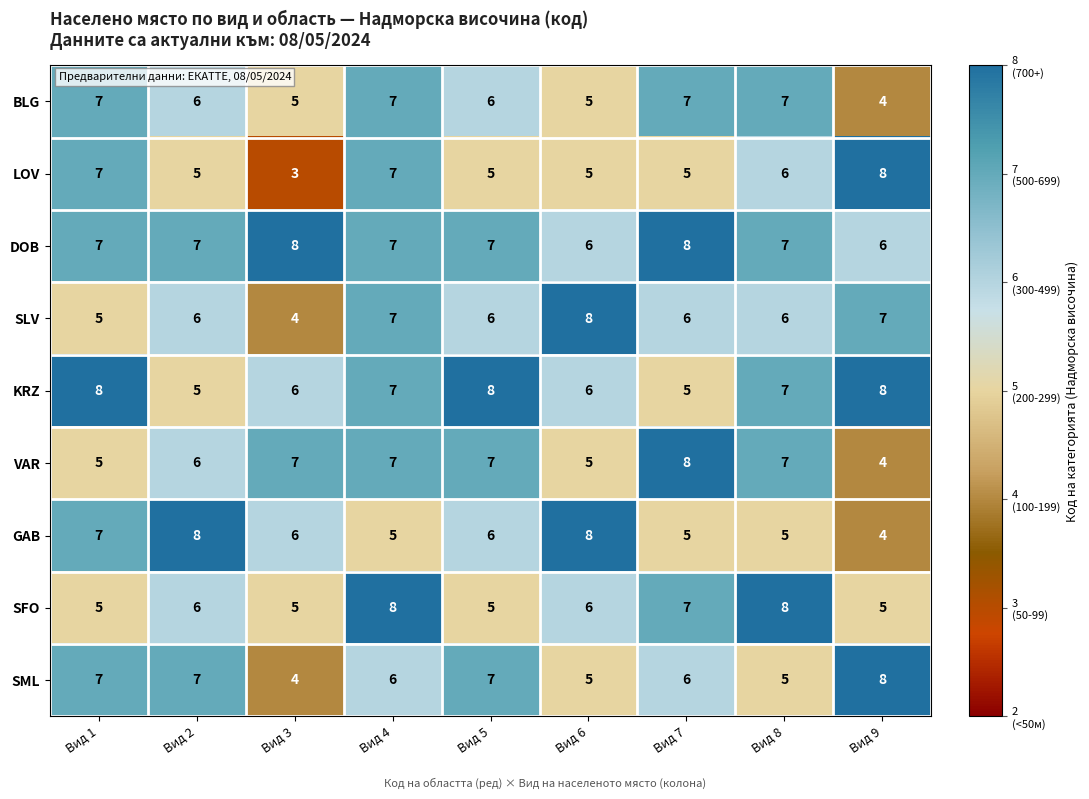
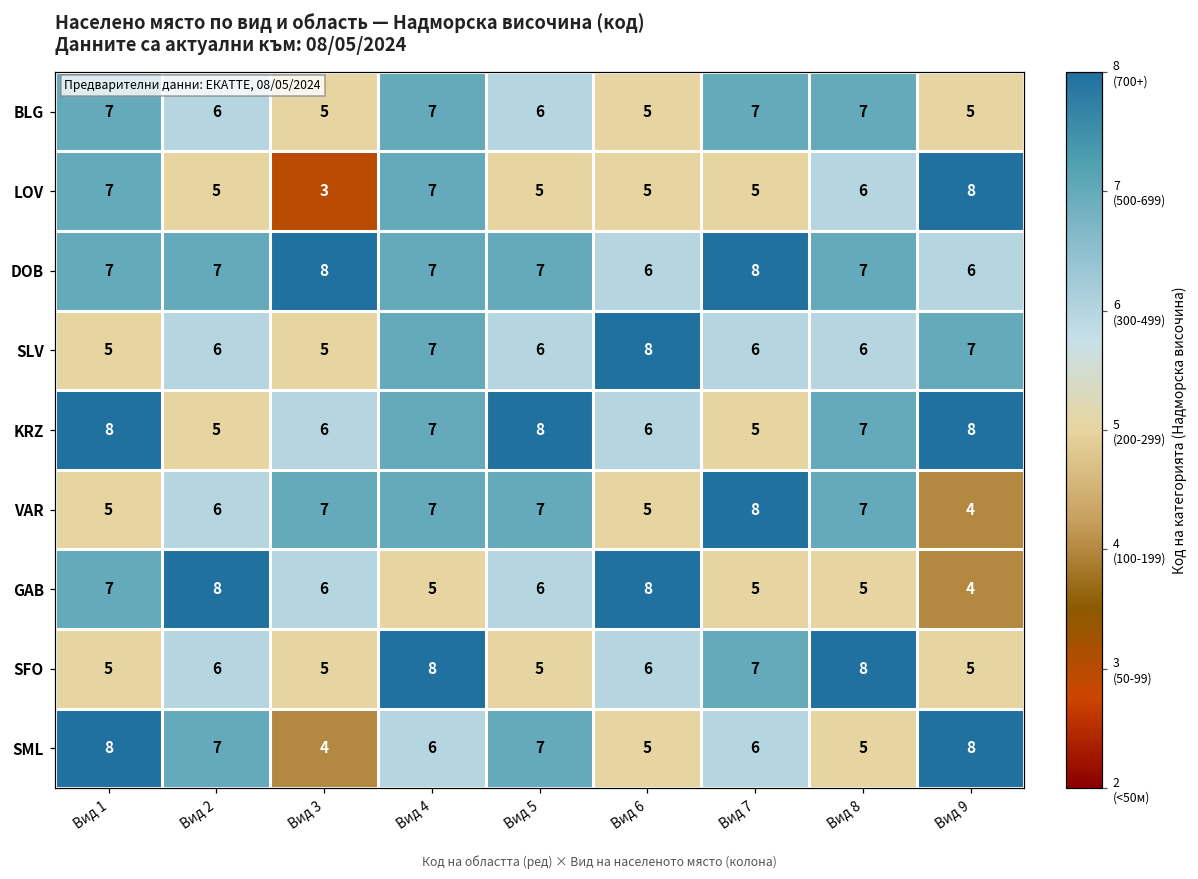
BLG, Вид 9: 4 -> 5
SLV, Вид 3: 4 -> 5
SML, Вид 1: 7 -> 8
